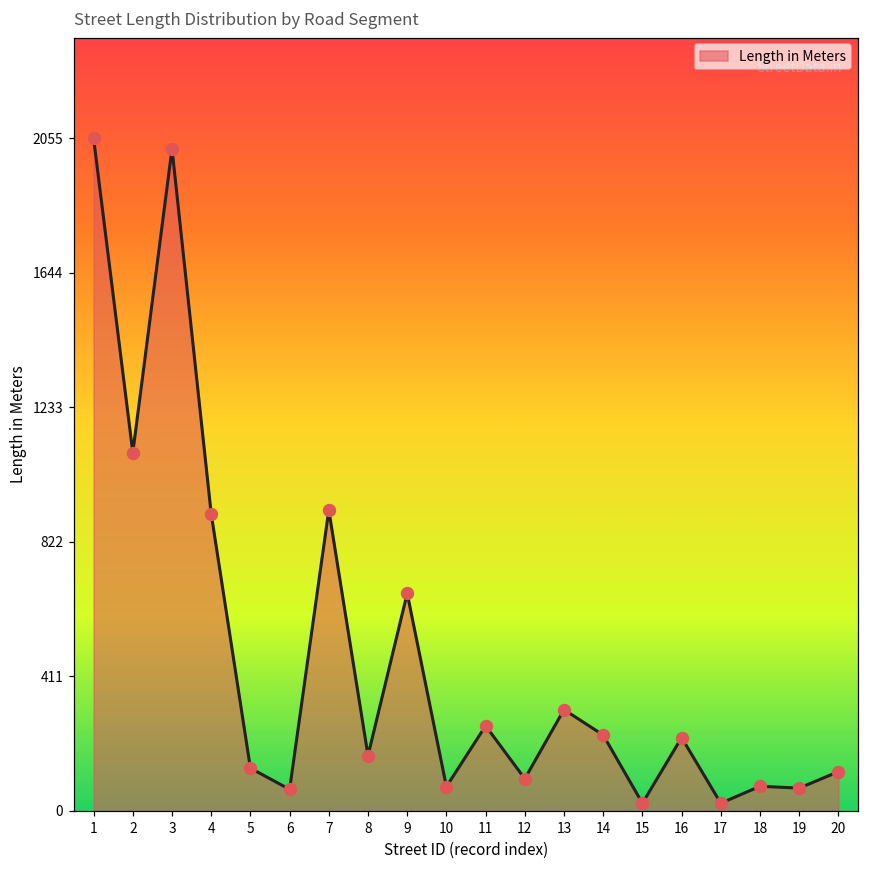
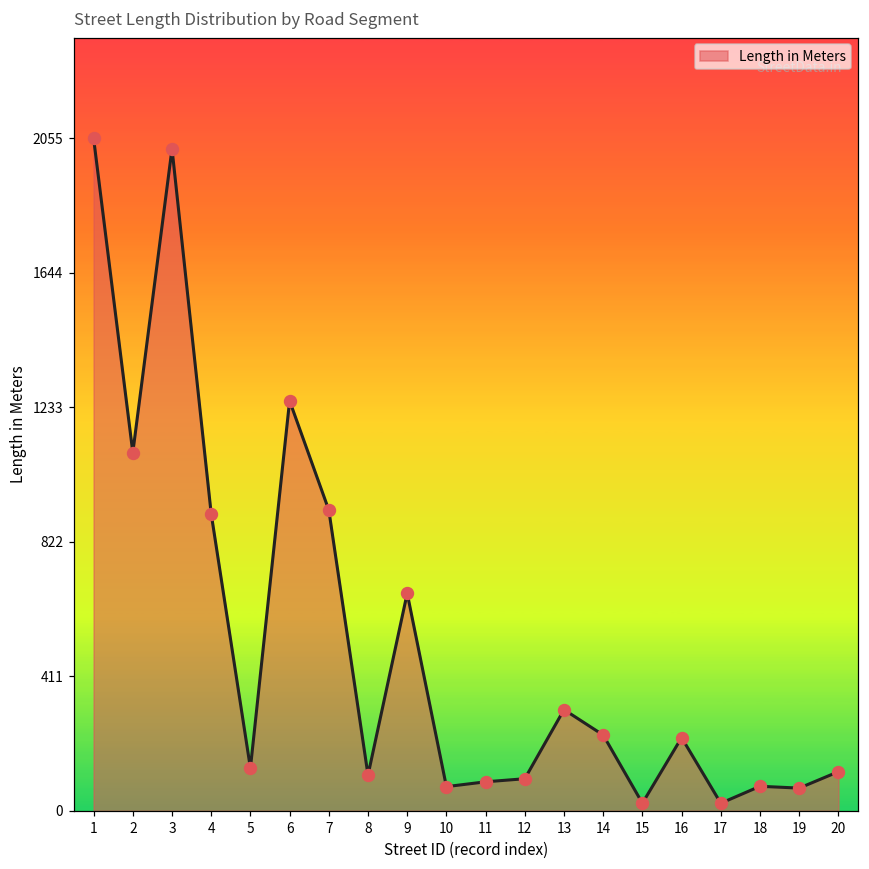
6: 70 -> 1250
8: 170 -> 110
11: 260 -> 90
